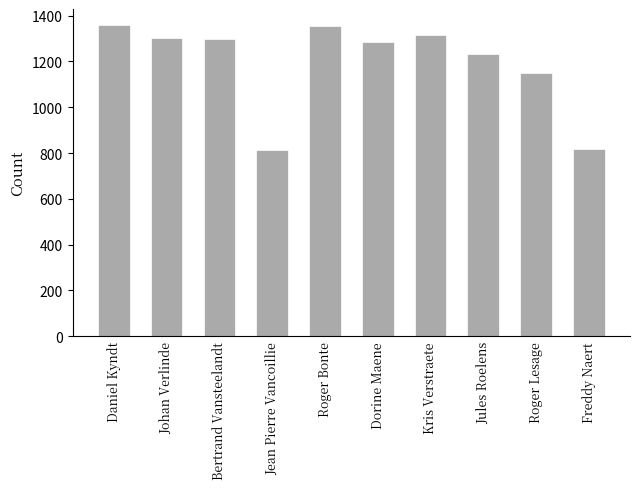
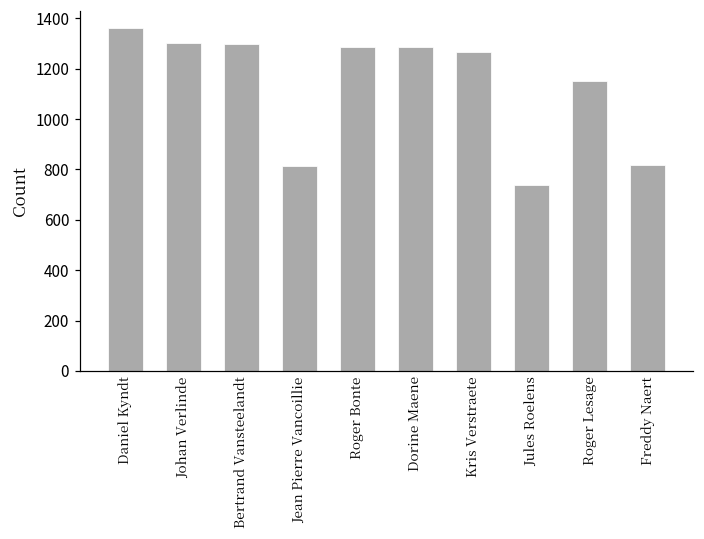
Roger Bonte: 1360 -> 1290
Kris Verstraete: 1320 -> 1270
Jules Roelens: 1230 -> 740
